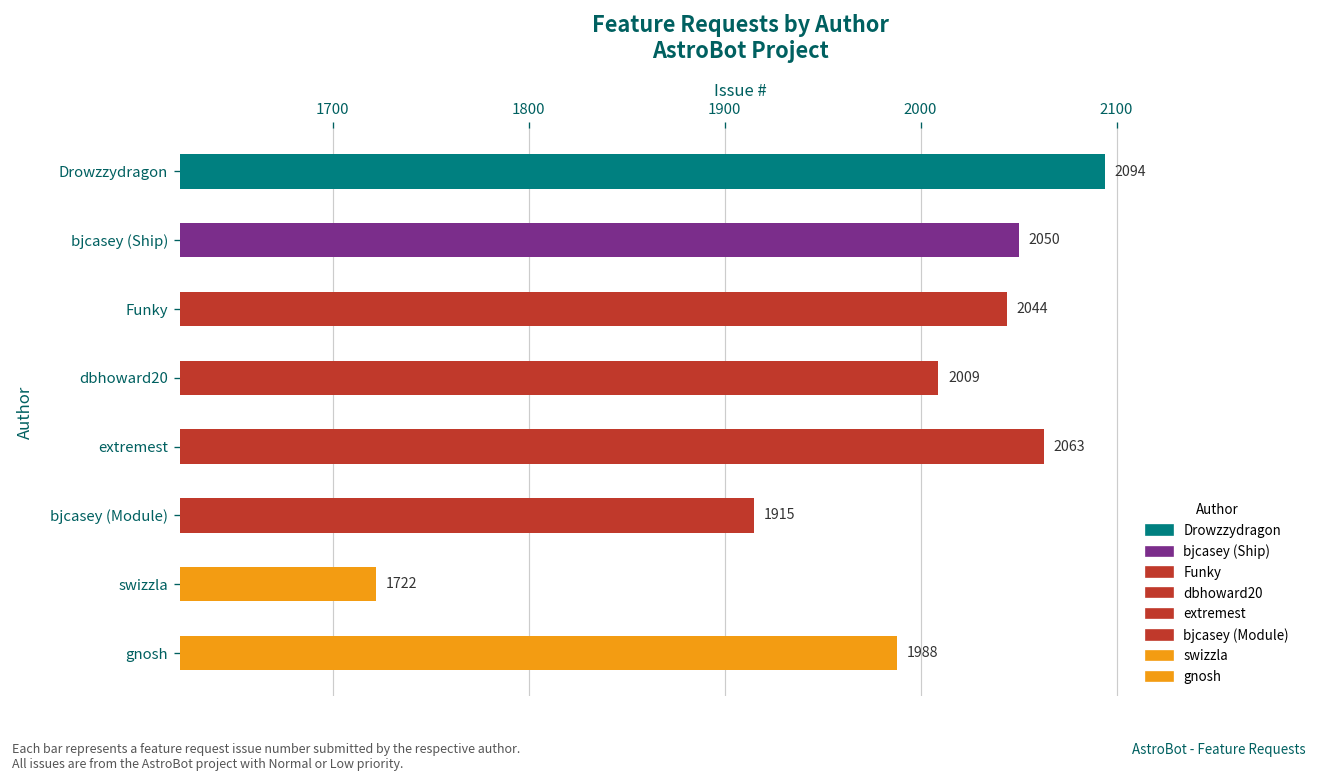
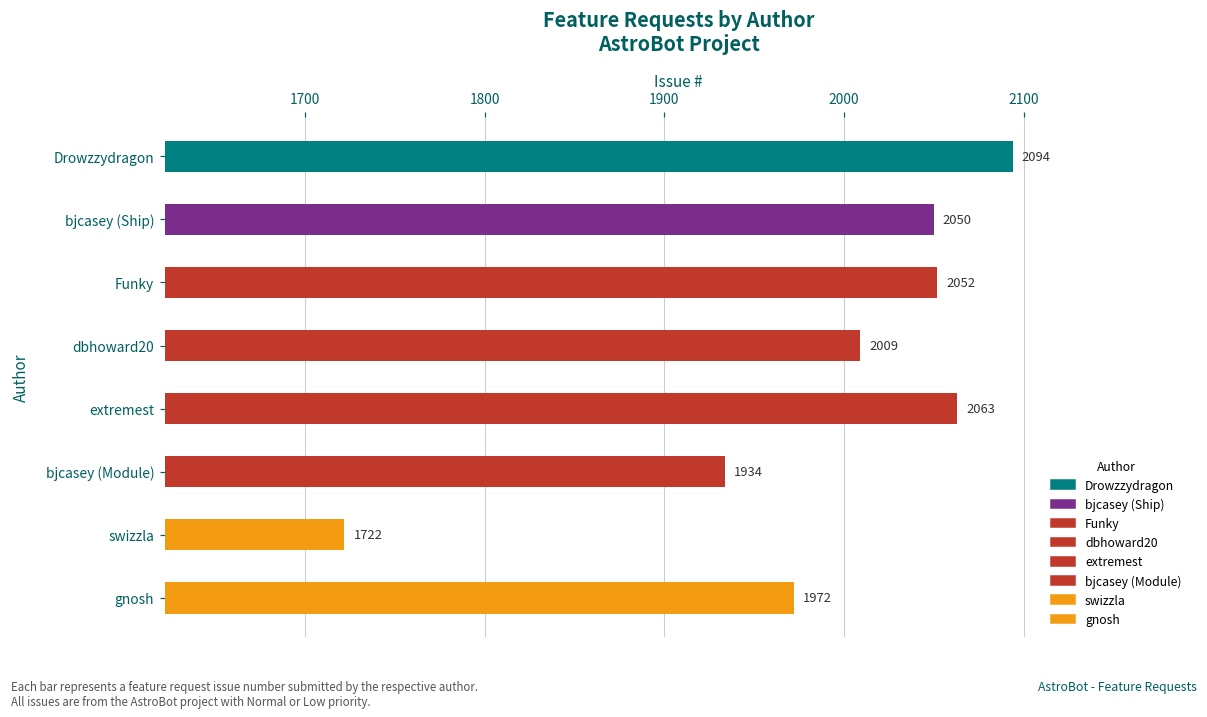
Funky: 2044 -> 2052
bjcasey (Module): 1915 -> 1934
gnosh: 1988 -> 1972
